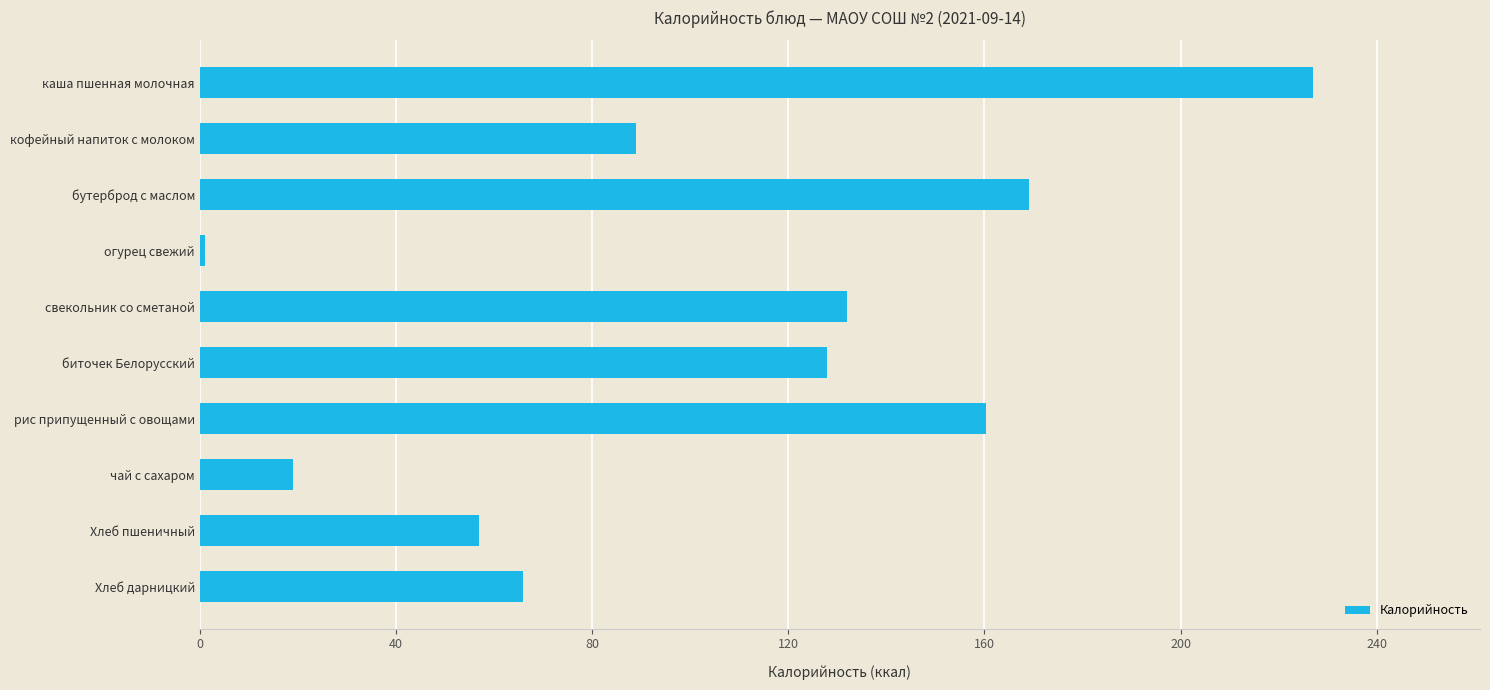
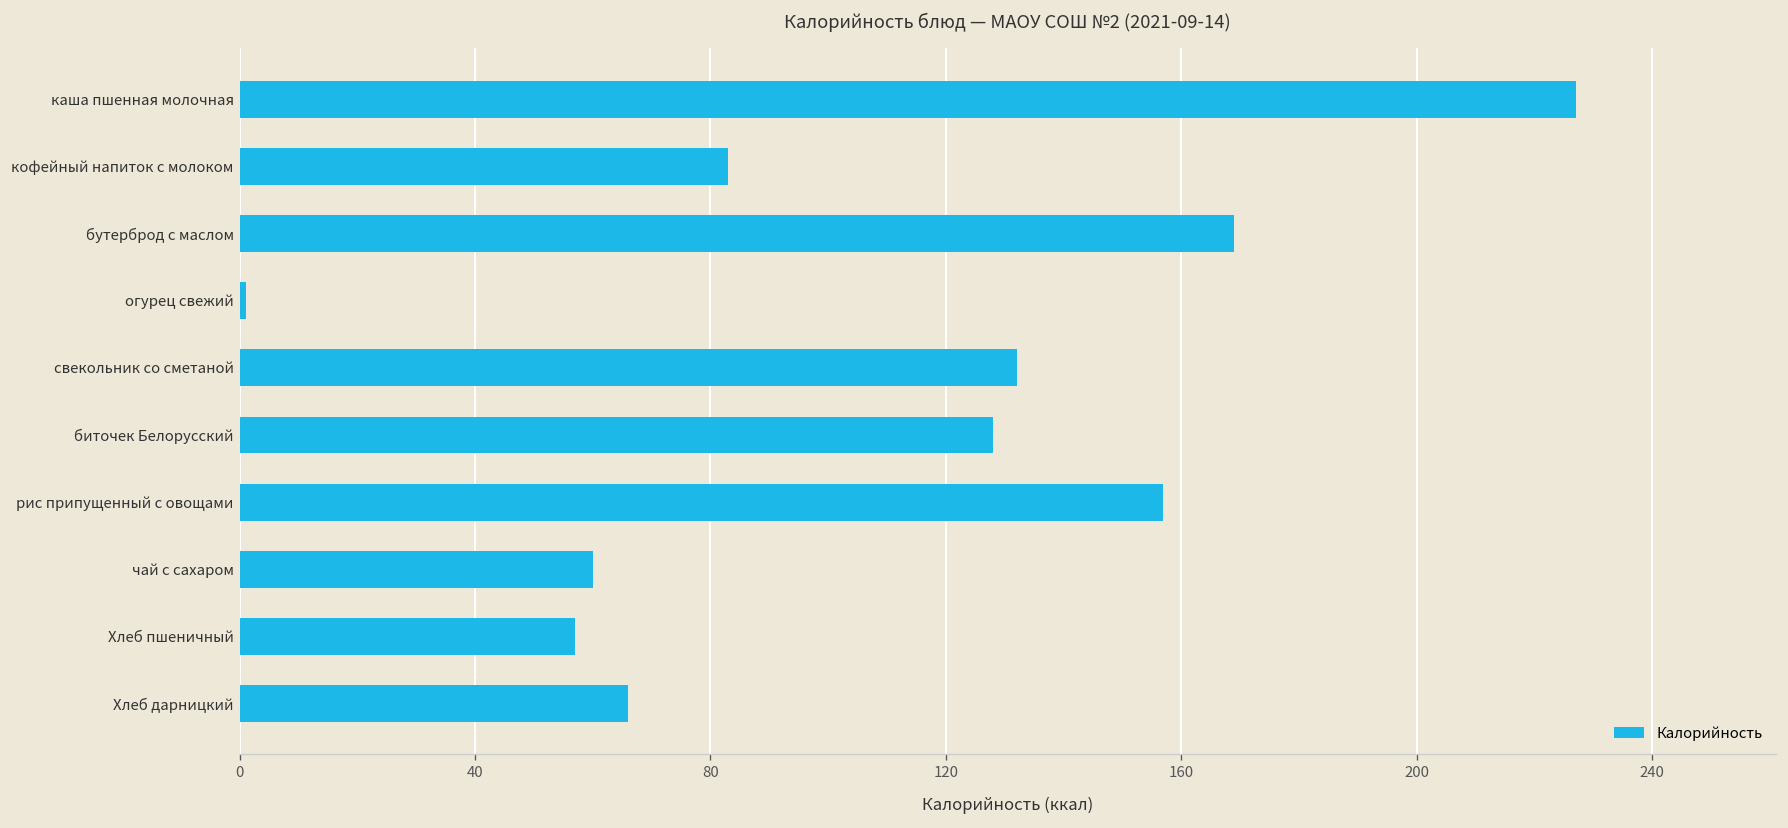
кофейный напиток с молоком: 89 -> 83
рис припущенный с овощами: 160 -> 157
чай с сахаром: 19 -> 60
